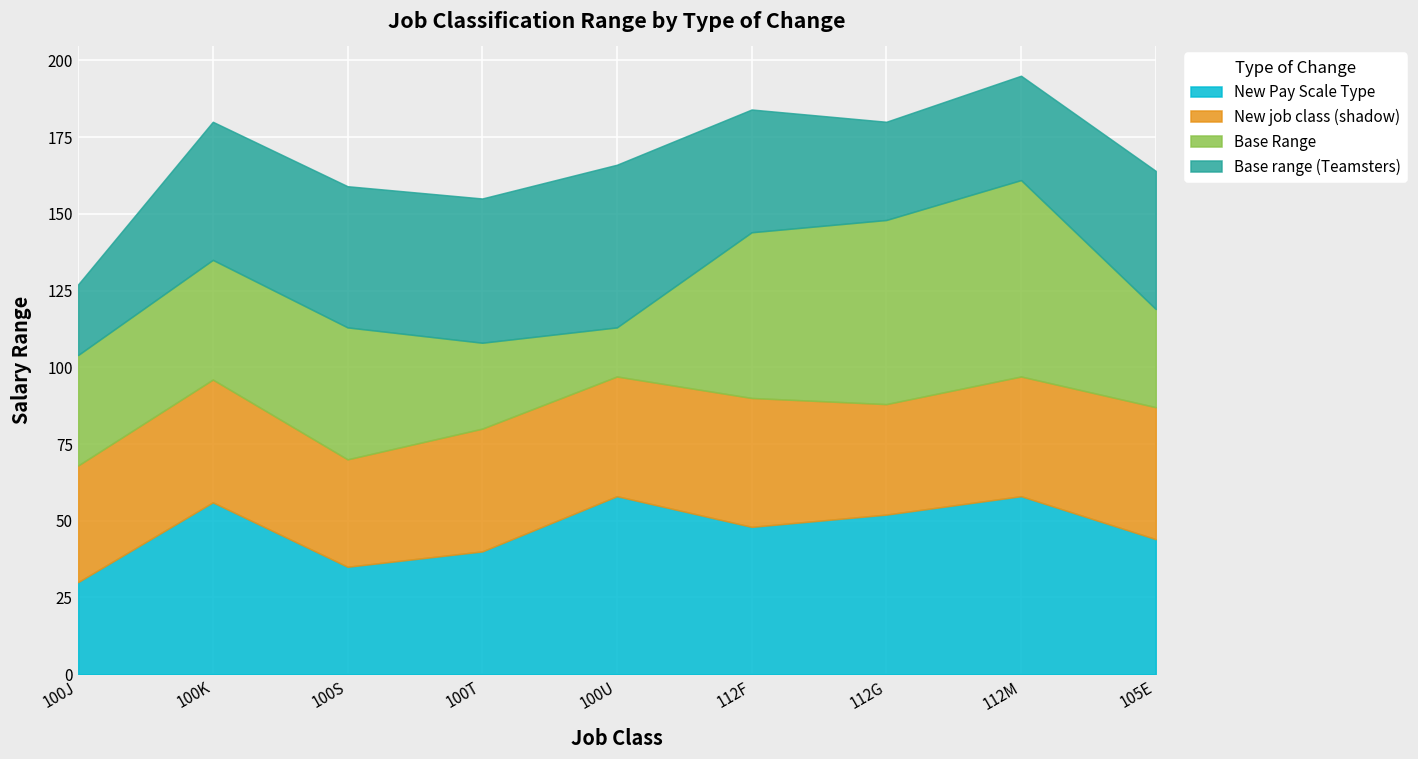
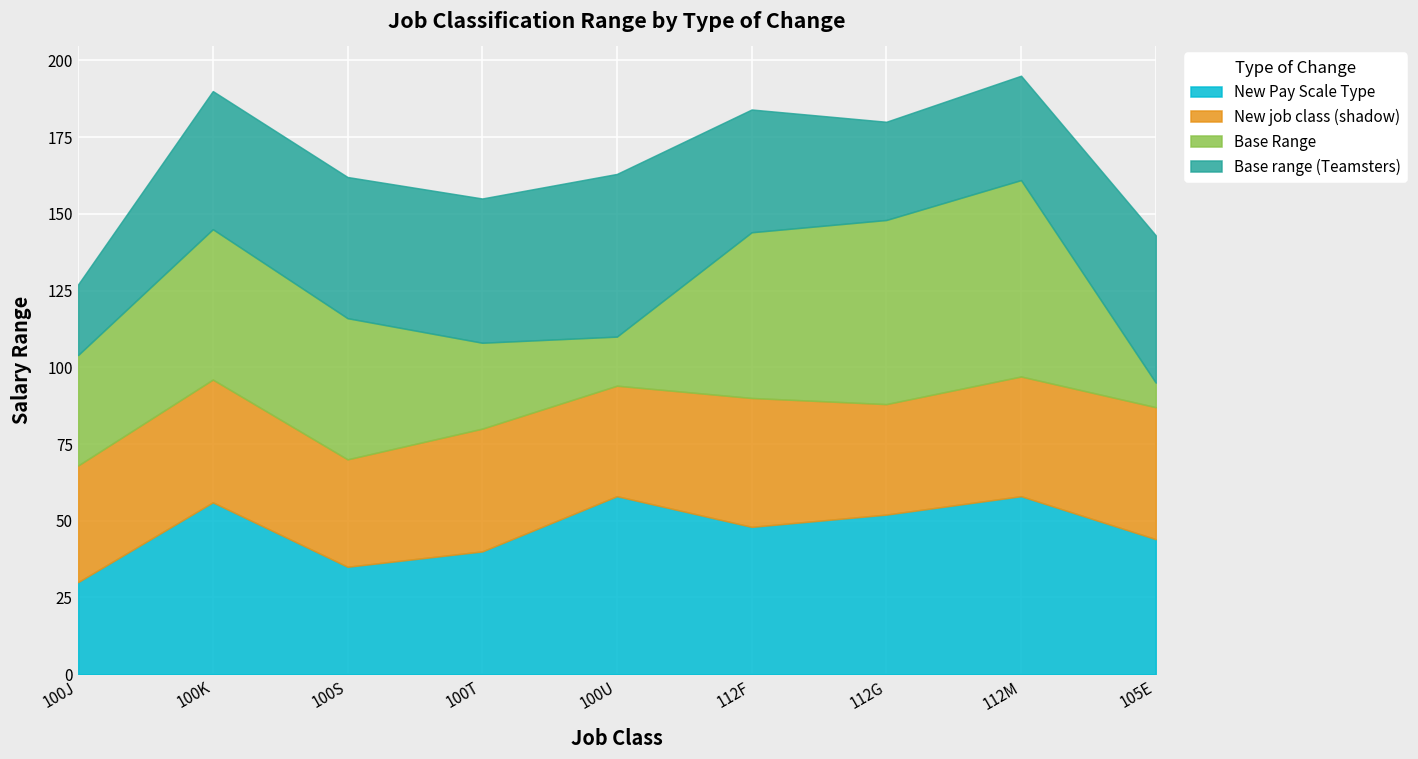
Base Range, 100K: 39 -> 49
Base Range, 100S: 43 -> 46
New job class (shadow), 100U: 39 -> 36
Base Range, 105E: 32 -> 8
Base range (Teamsters), 105E: 45 -> 48
